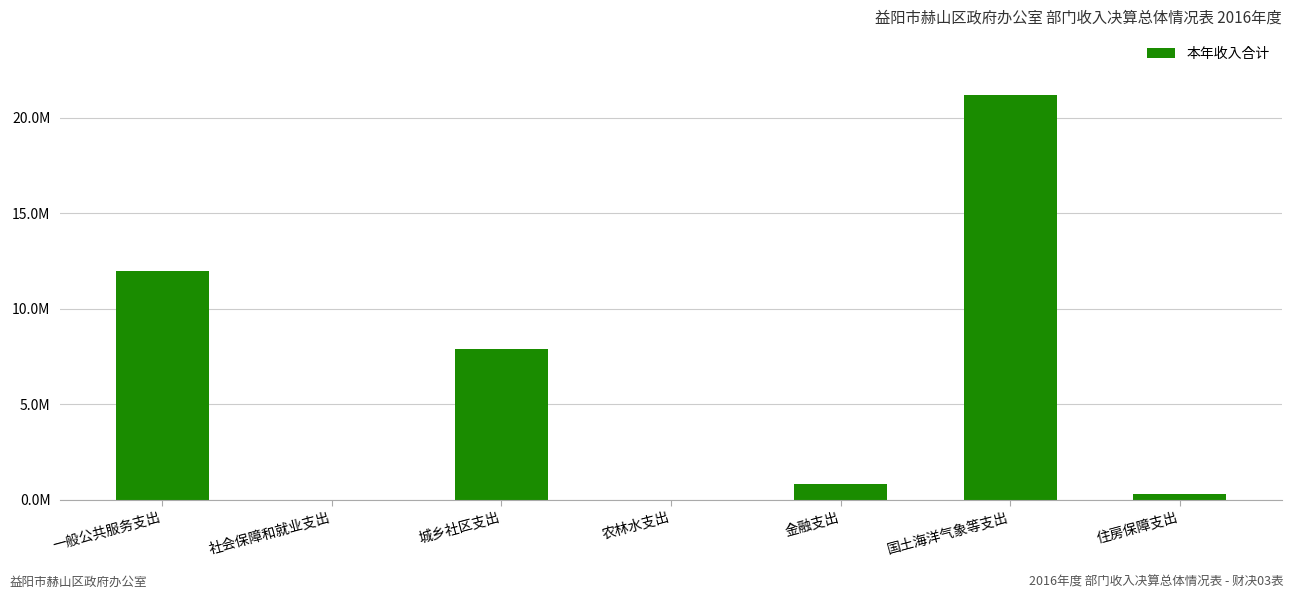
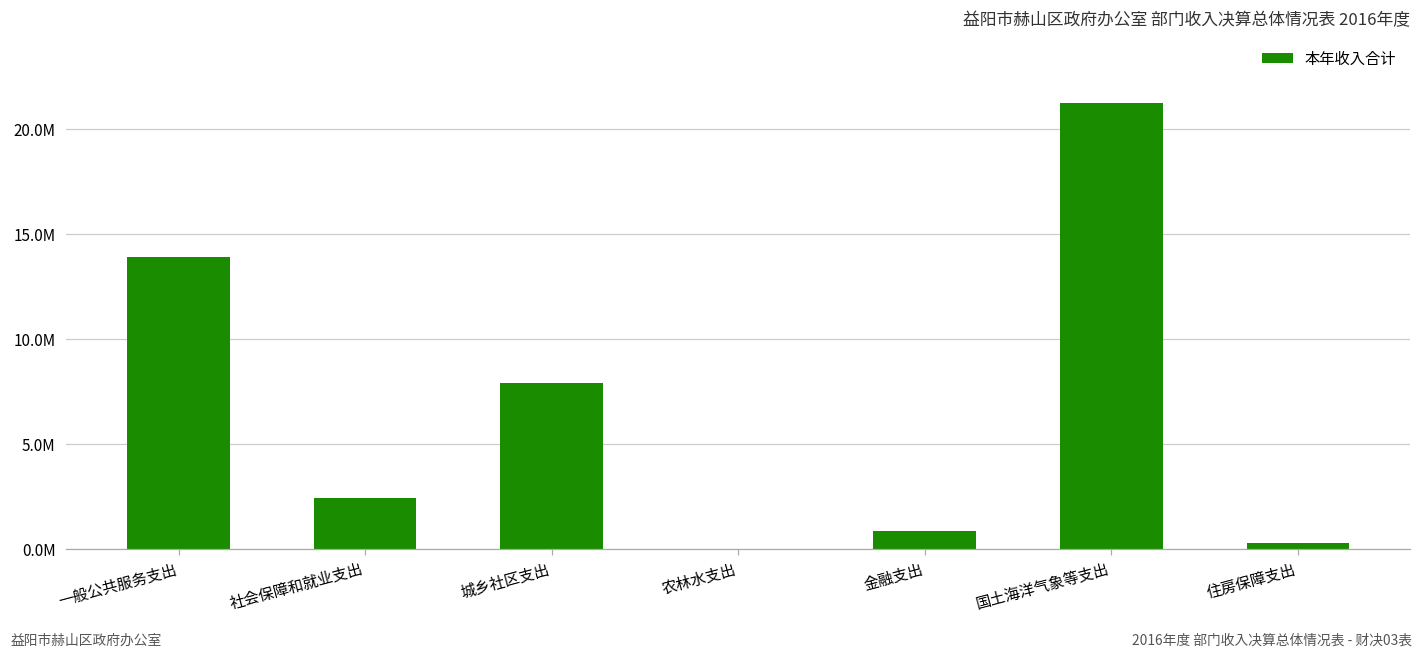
一般公共服务支出: 12000000 -> 13900000
社会保障和就业支出: 0 -> 2400000
